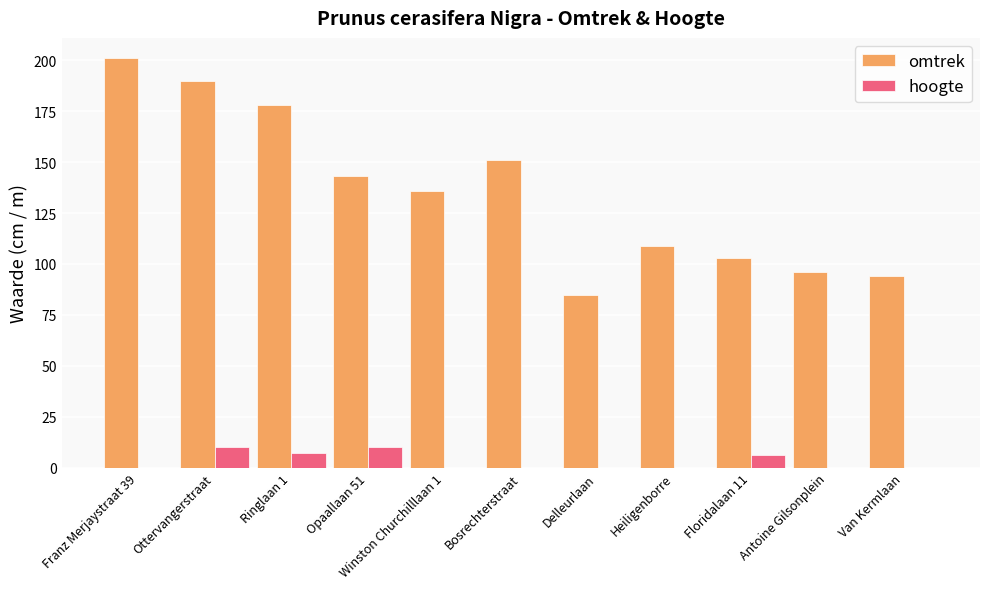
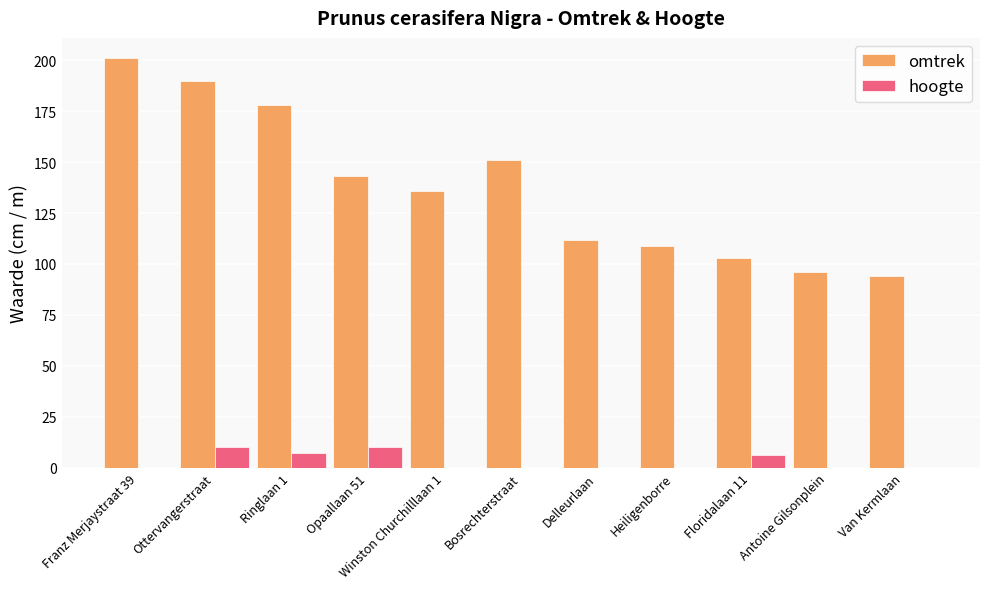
omtrek, Delleurlaan: 85 -> 112
